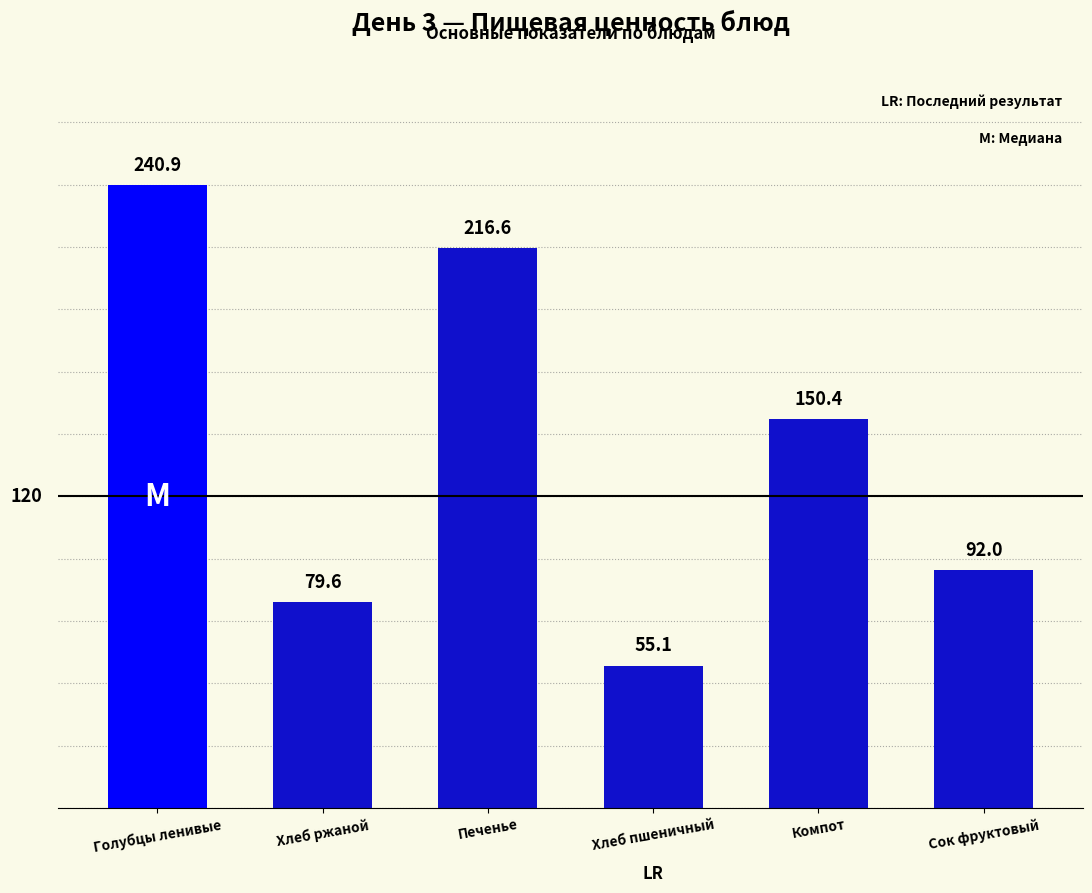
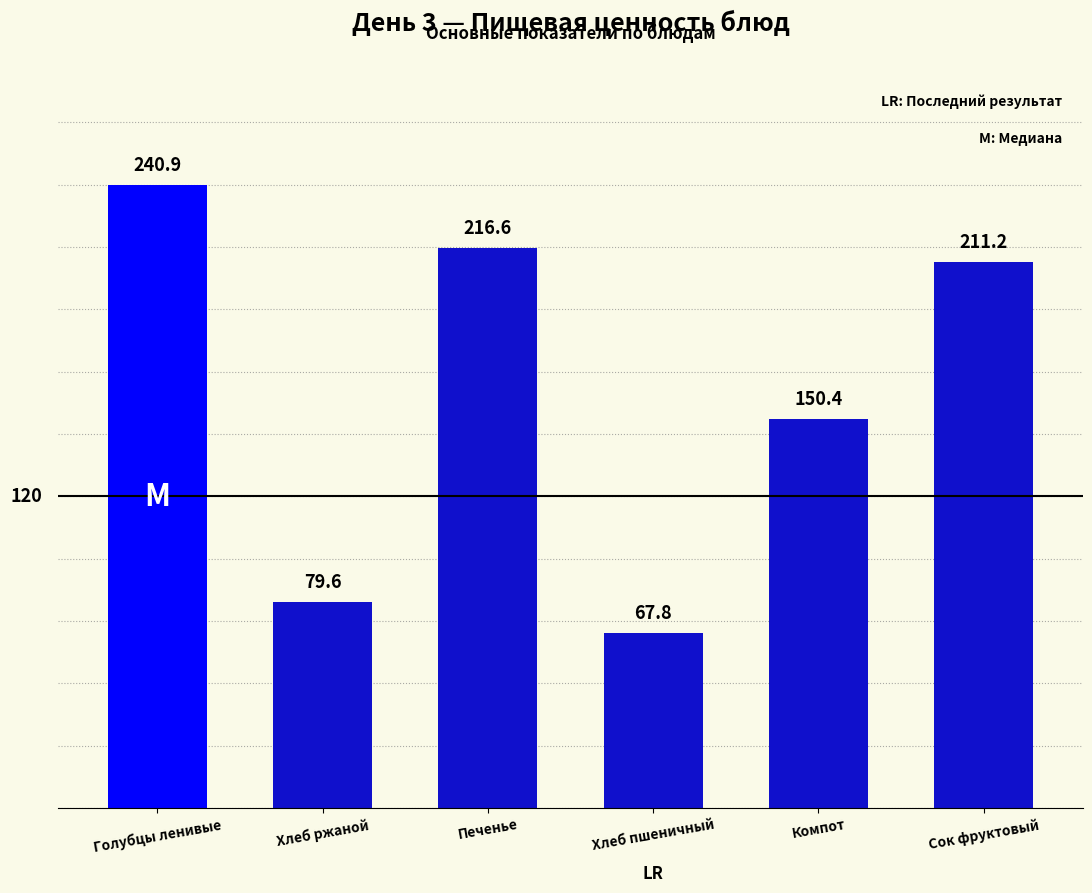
Хлеб пшеничный: 55.1 -> 67.8
Сок фруктовый: 92.0 -> 211.2
